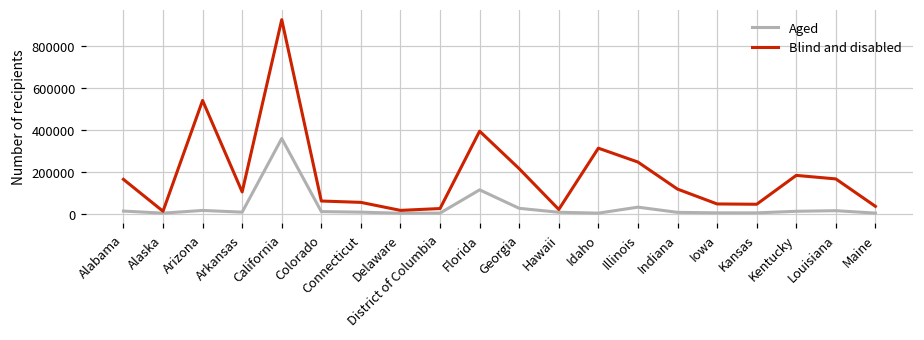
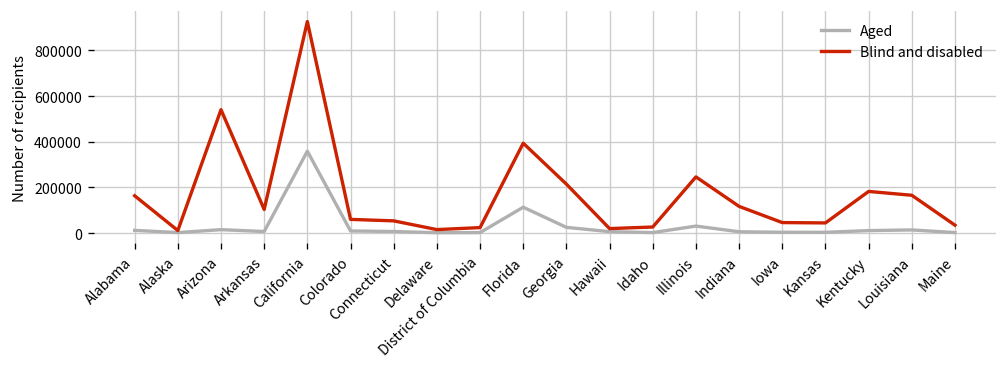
Blind and disabled, Idaho: 310000 -> 30000
